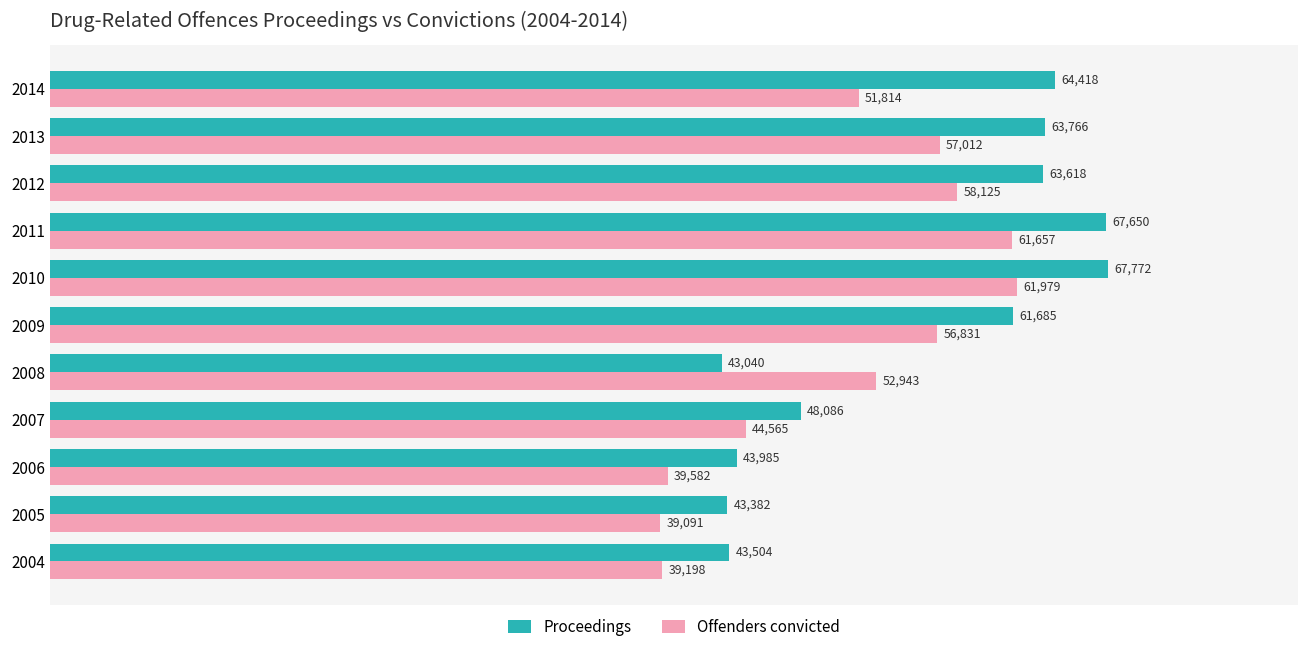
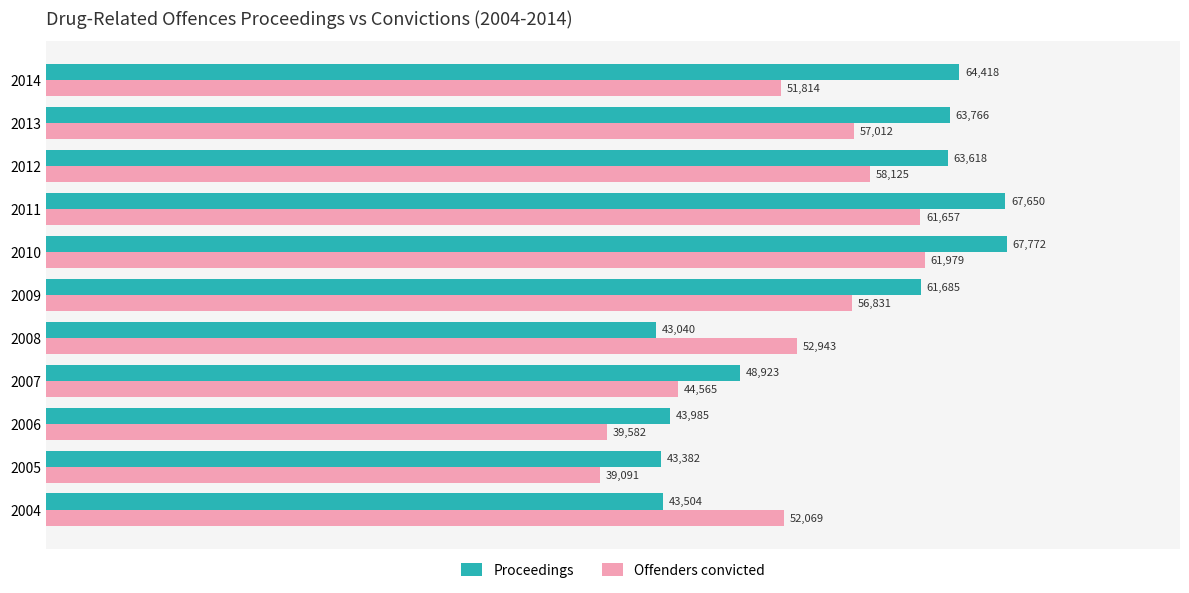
Proceedings, 2007: 48,086 -> 48,923
Offenders convicted, 2004: 39,198 -> 52,069
